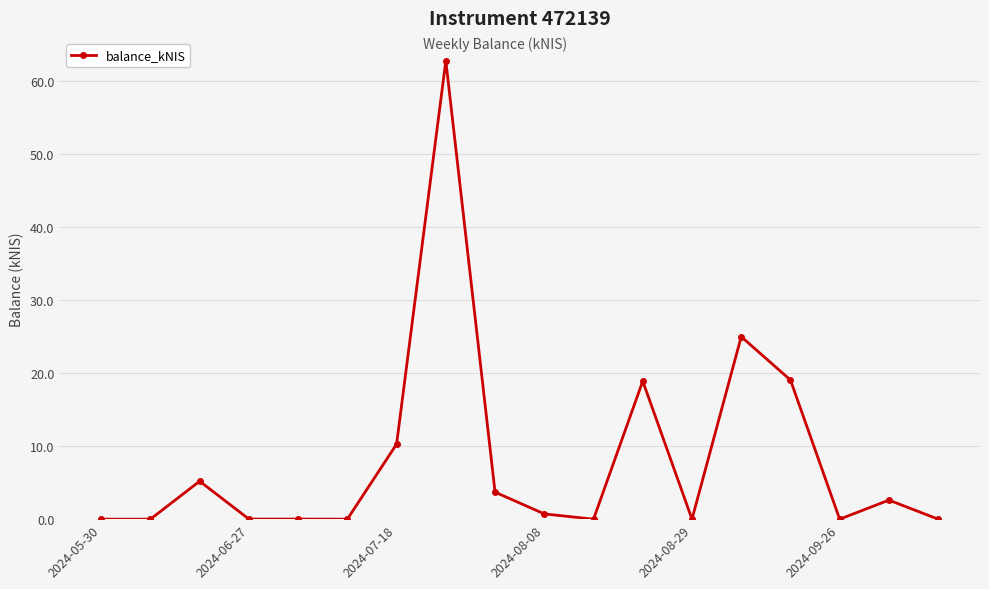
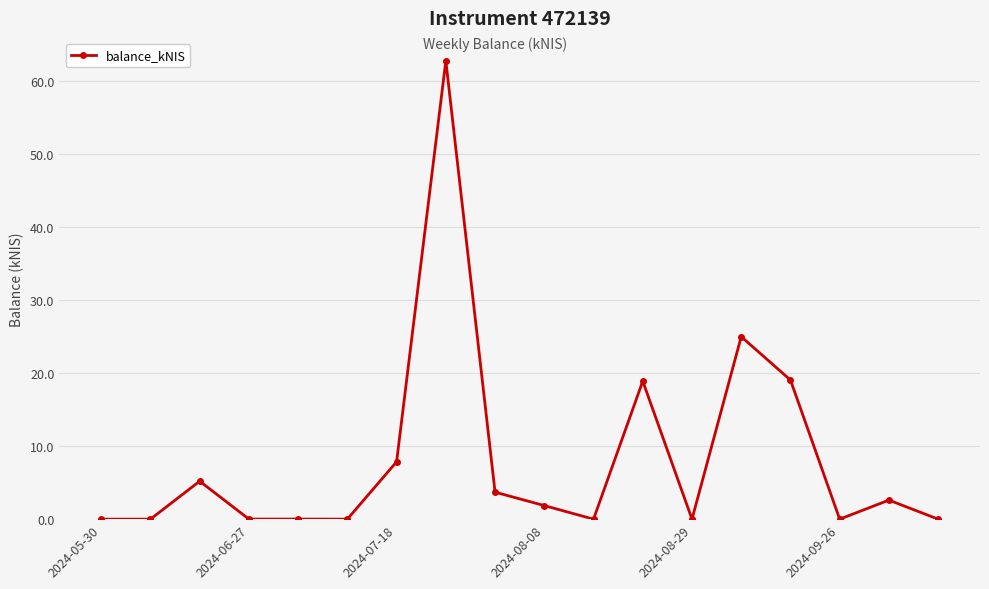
2024-07-18: 10 -> 8
2024-08-08: 1 -> 2
